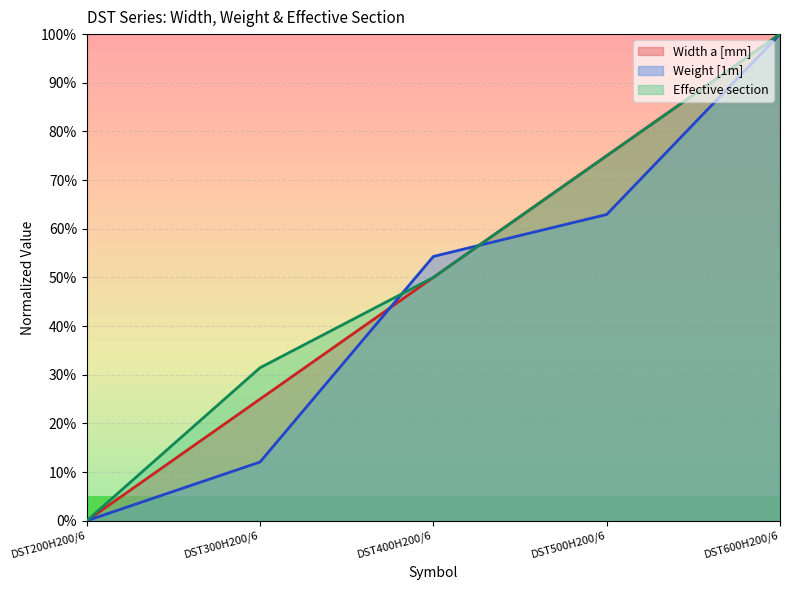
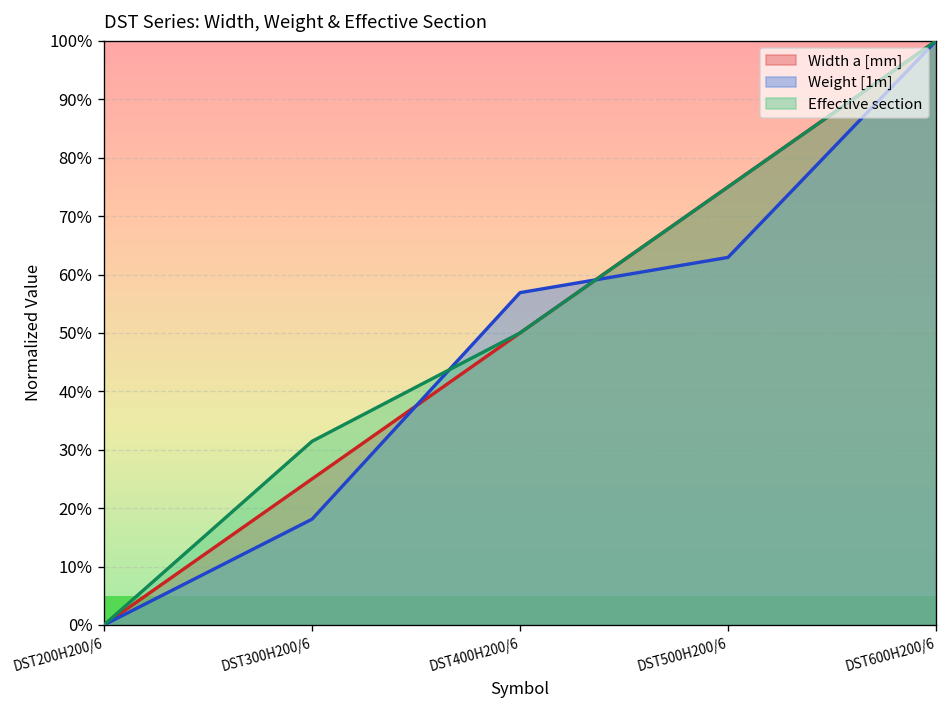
Weight [1m], DST300H200/6: 12% -> 18%
Weight [1m], DST400H200/6: 54% -> 57%
